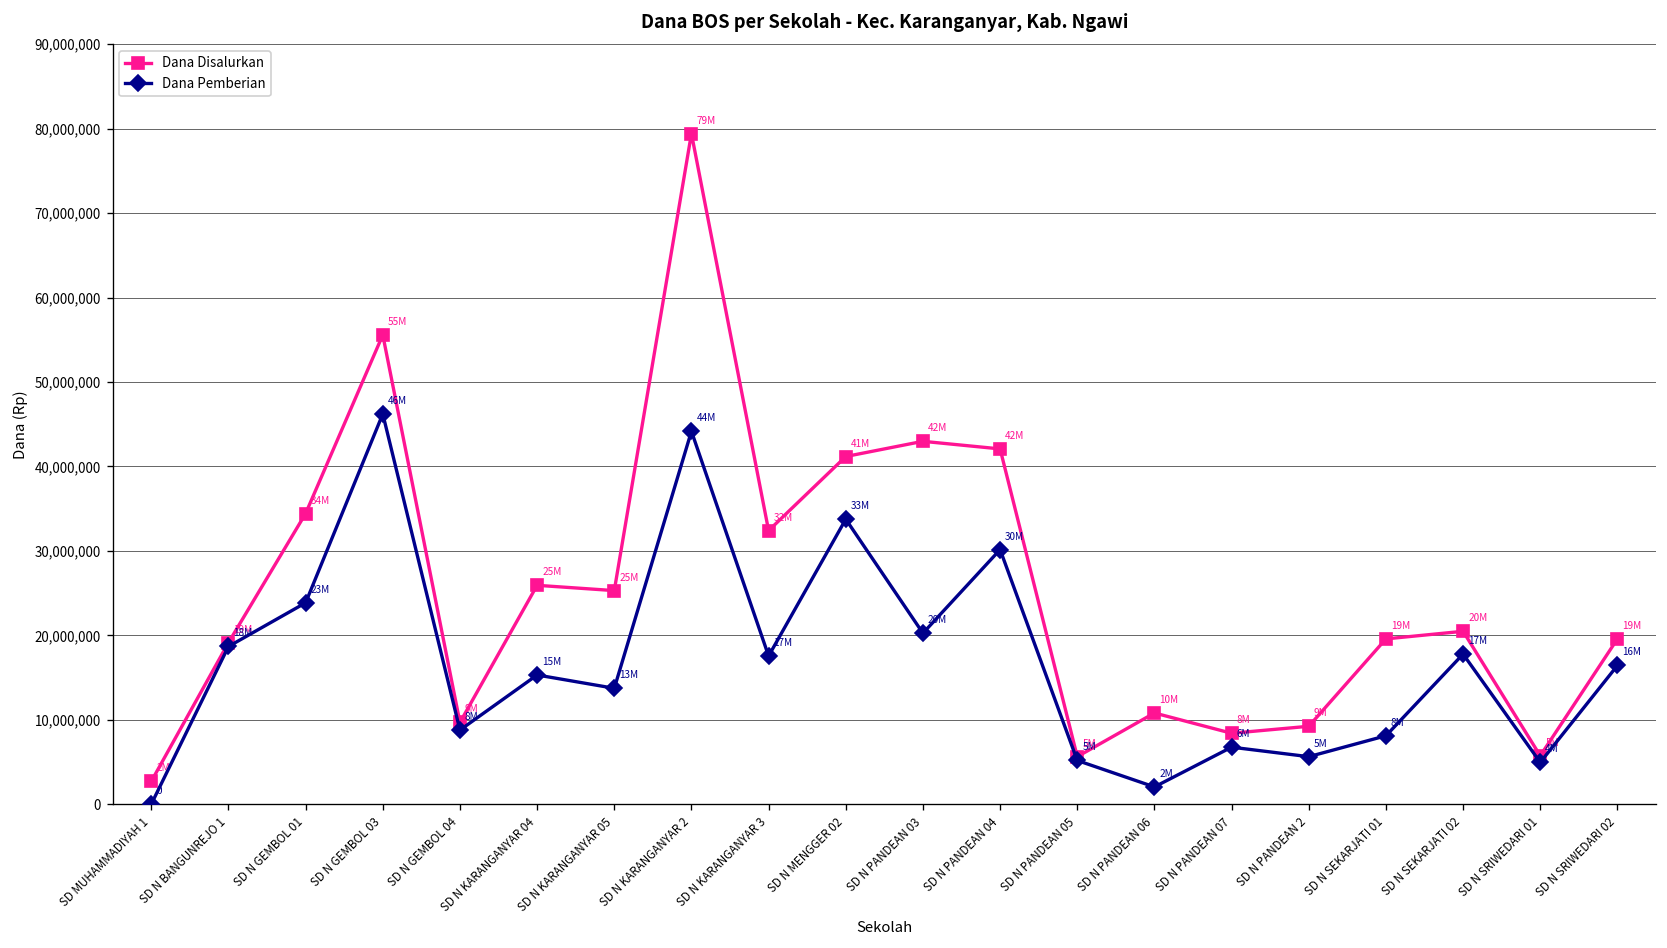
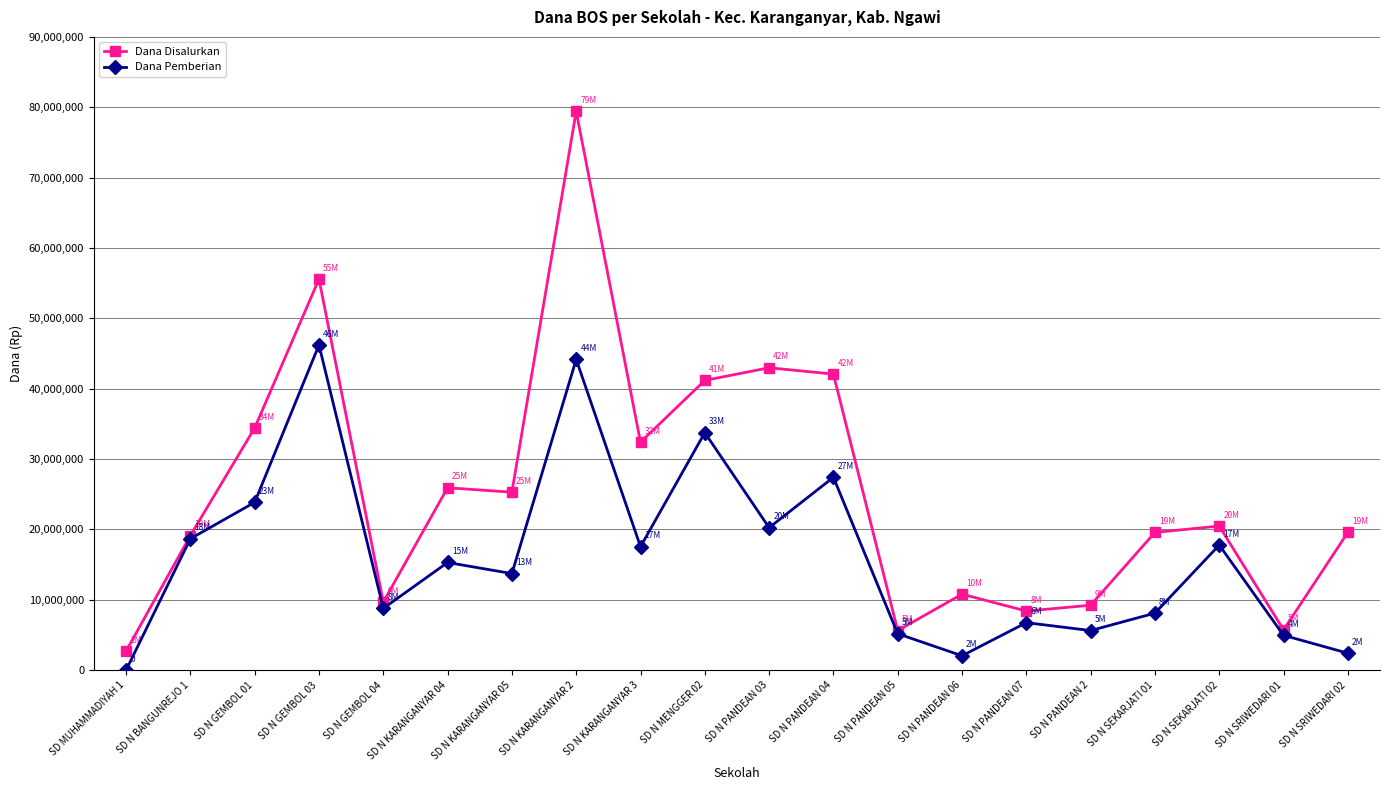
Dana Pemberian, SD N PANDEAN 04: 30M -> 27M
Dana Pemberian, SD N SRIWEDARI 02: 16M -> 2M
